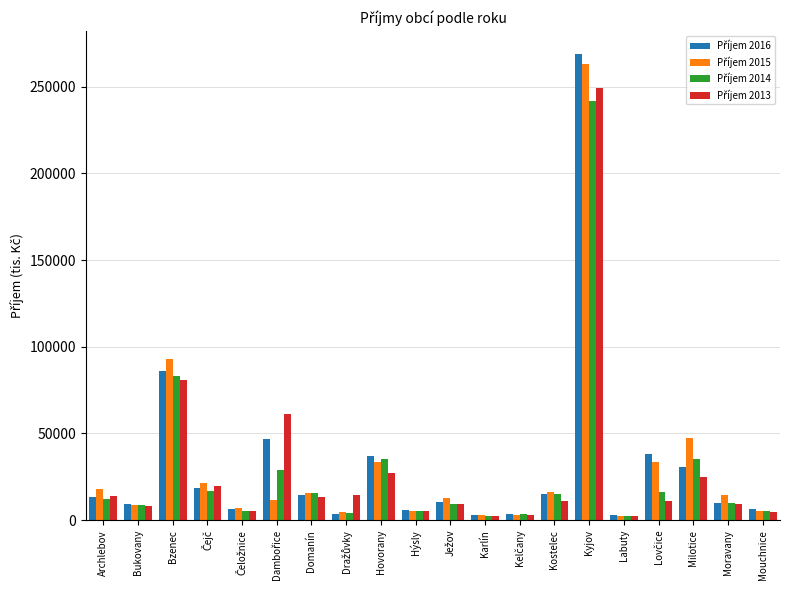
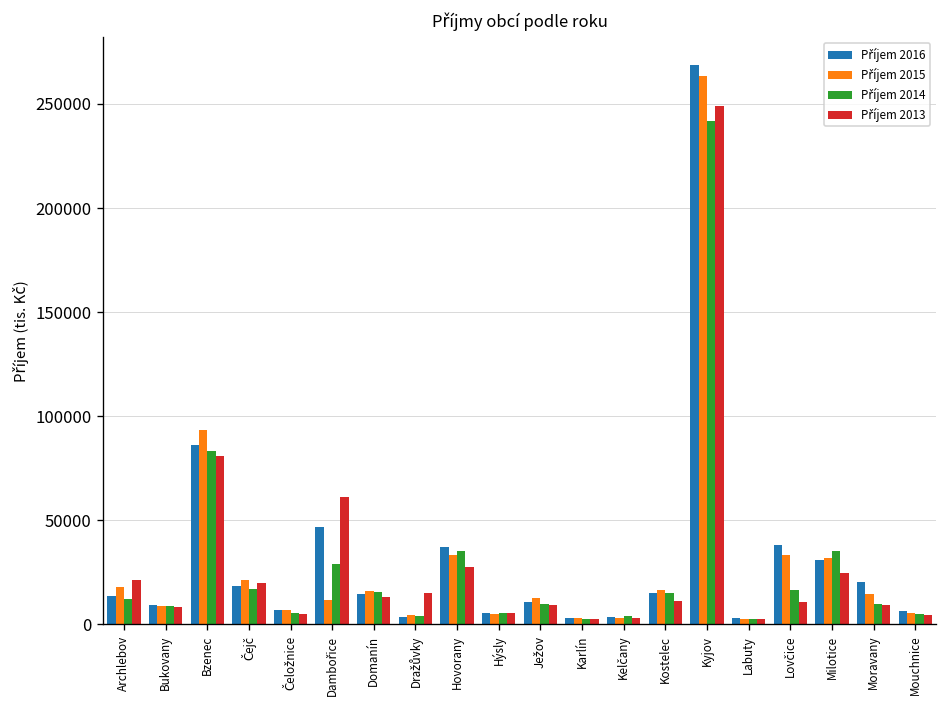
Příjem 2013, Archlebov: 14000 -> 21000
Příjem 2015, Milotice: 47000 -> 32000
Příjem 2016, Moravany: 10000 -> 20000
